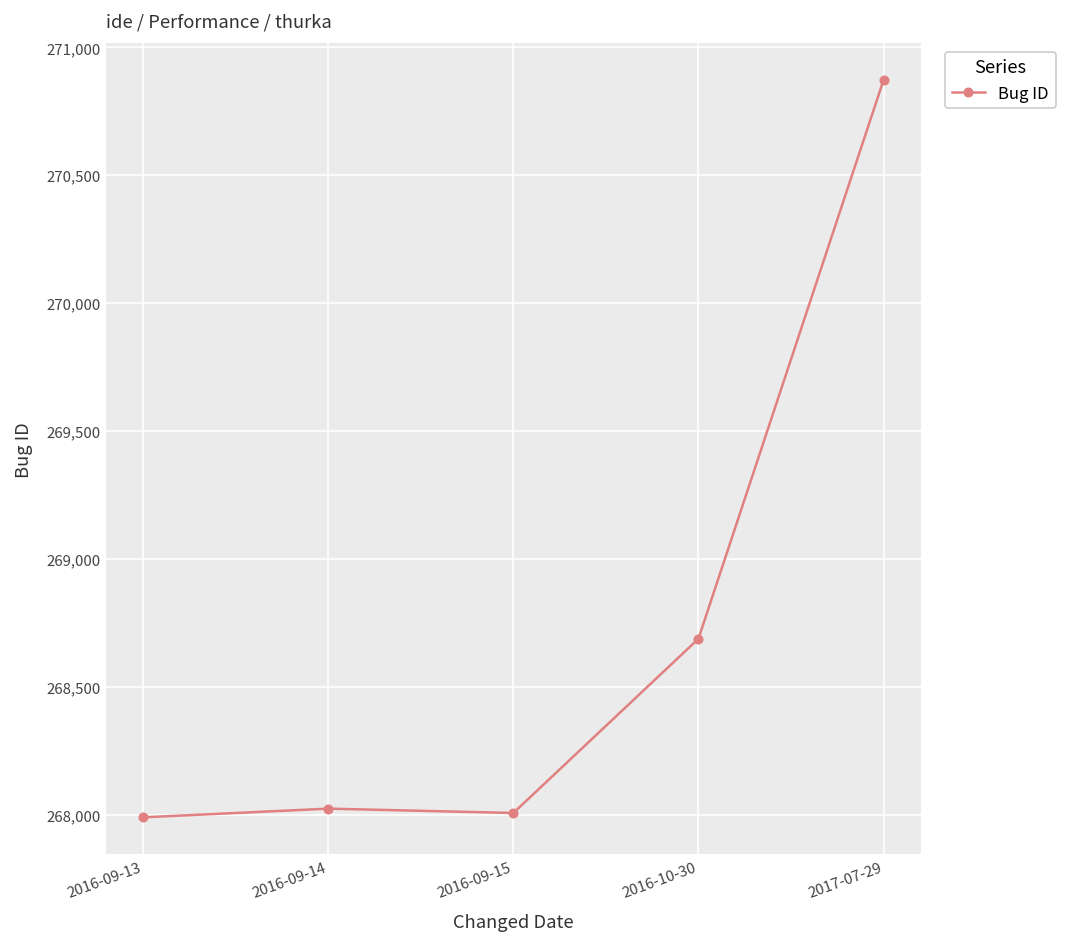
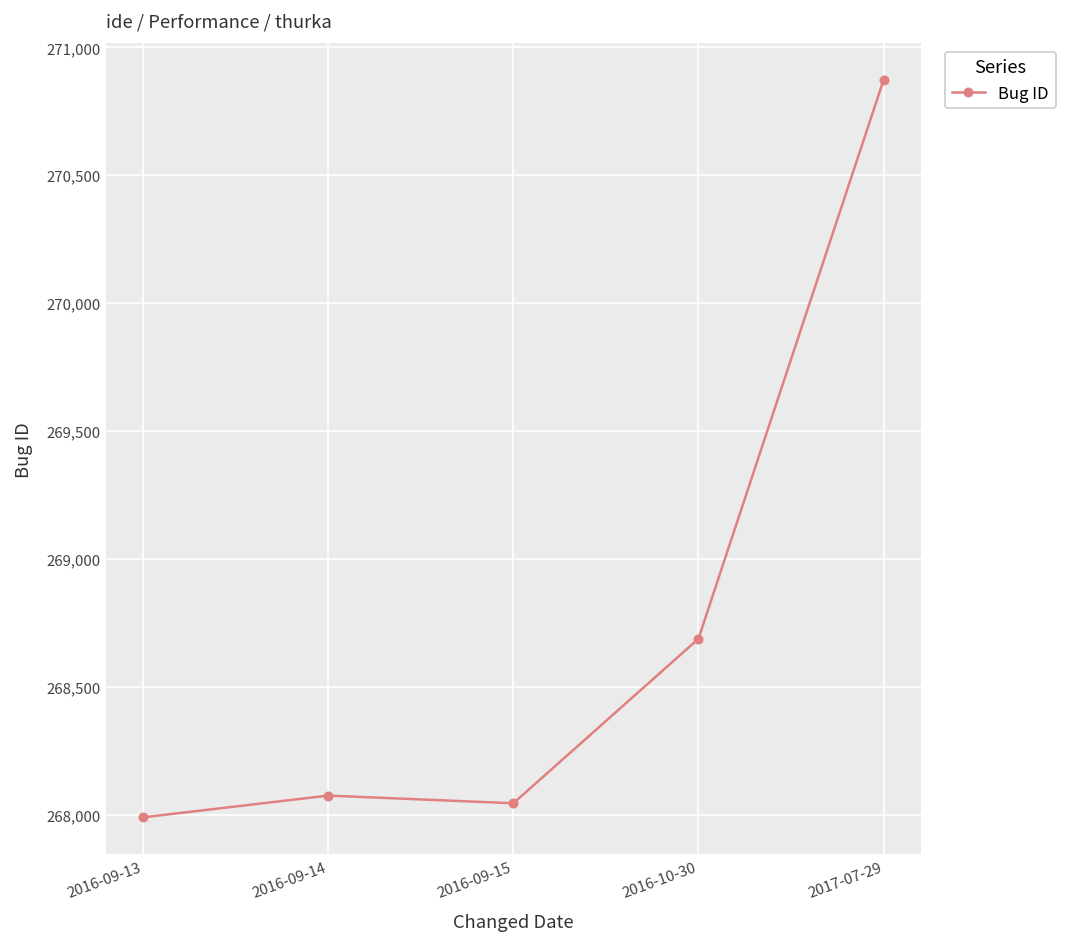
2016-09-14: 268,020 -> 268,080
2016-09-15: 268,010 -> 268,050
